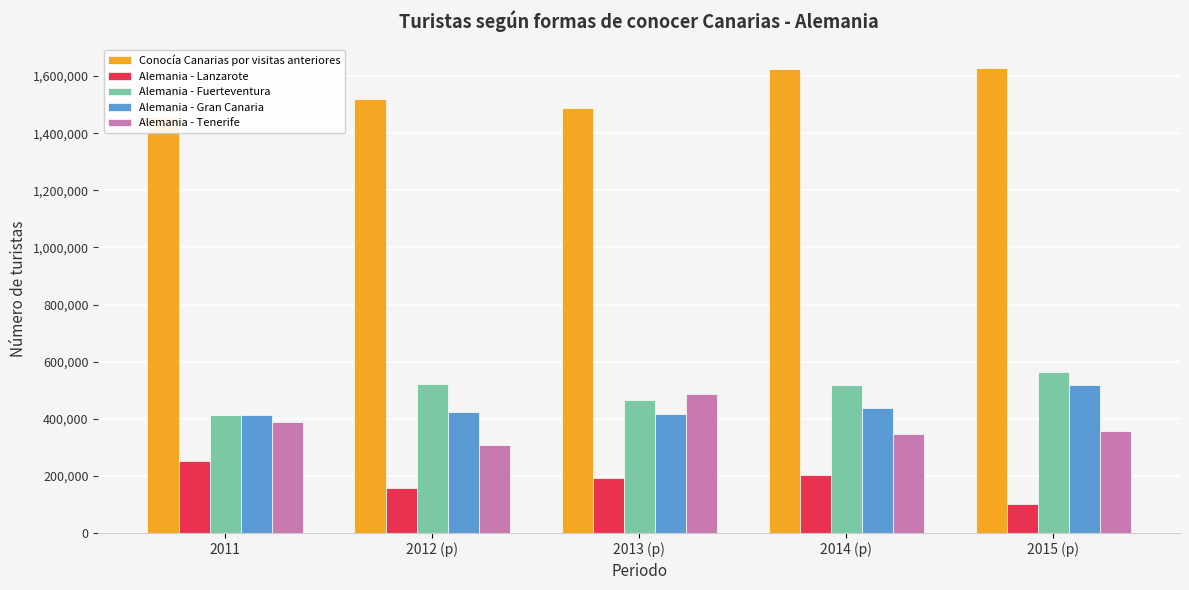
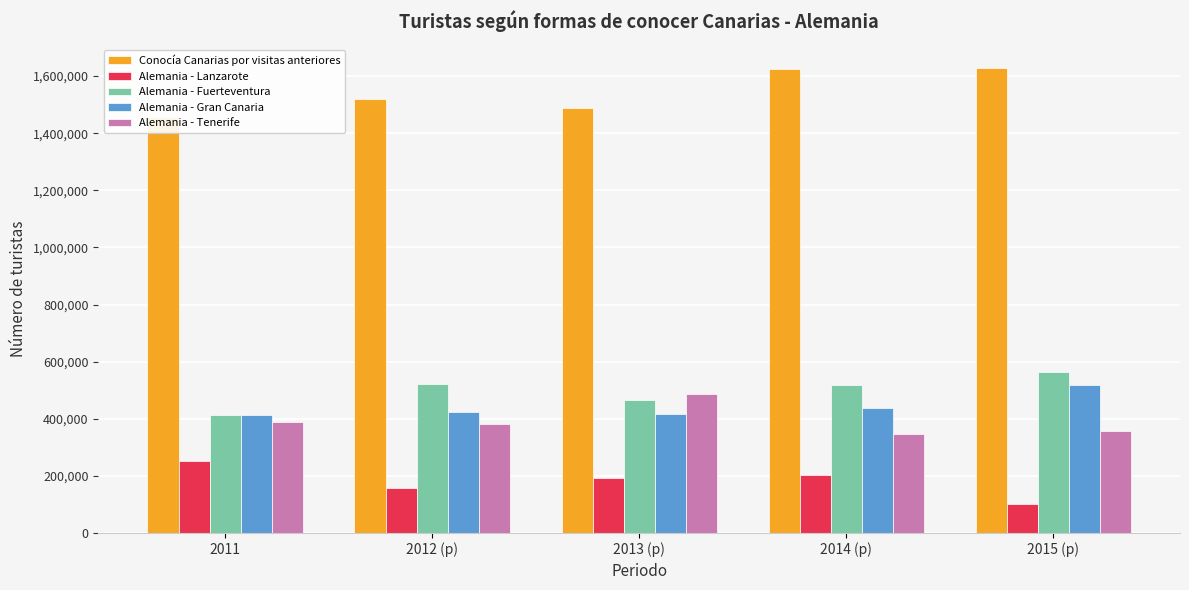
Alemania - Tenerife, 2012 (p): 310,000 -> 380,000
